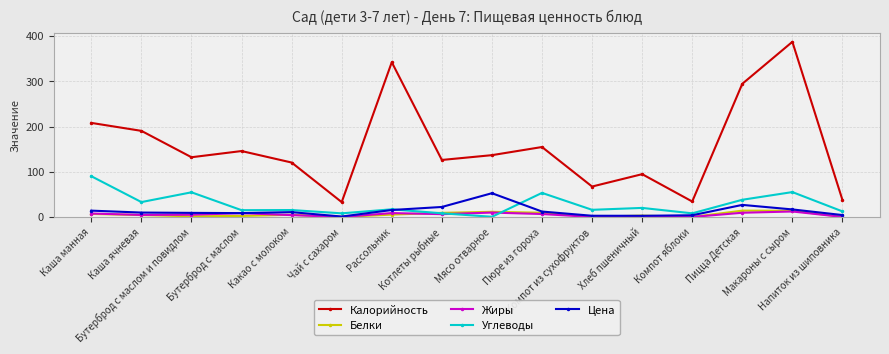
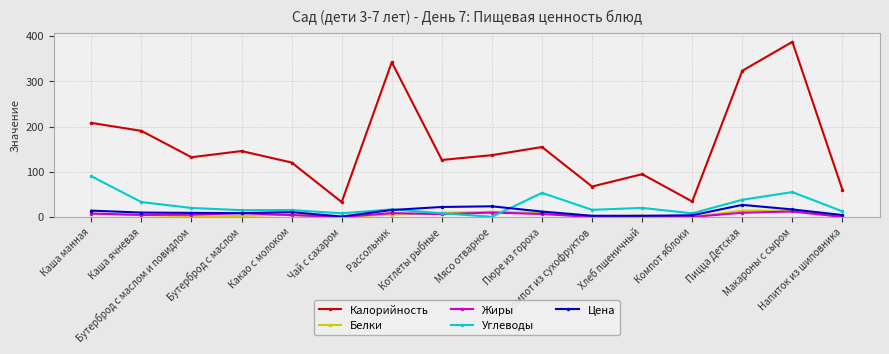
Углеводы, Бутерброд с маслом и повидлом: 50 -> 20
Цена, Мясо отварное: 50 -> 20
Калорийность, Пицца Детская: 290 -> 320
Калорийность, Напиток из шиповника: 40 -> 60
